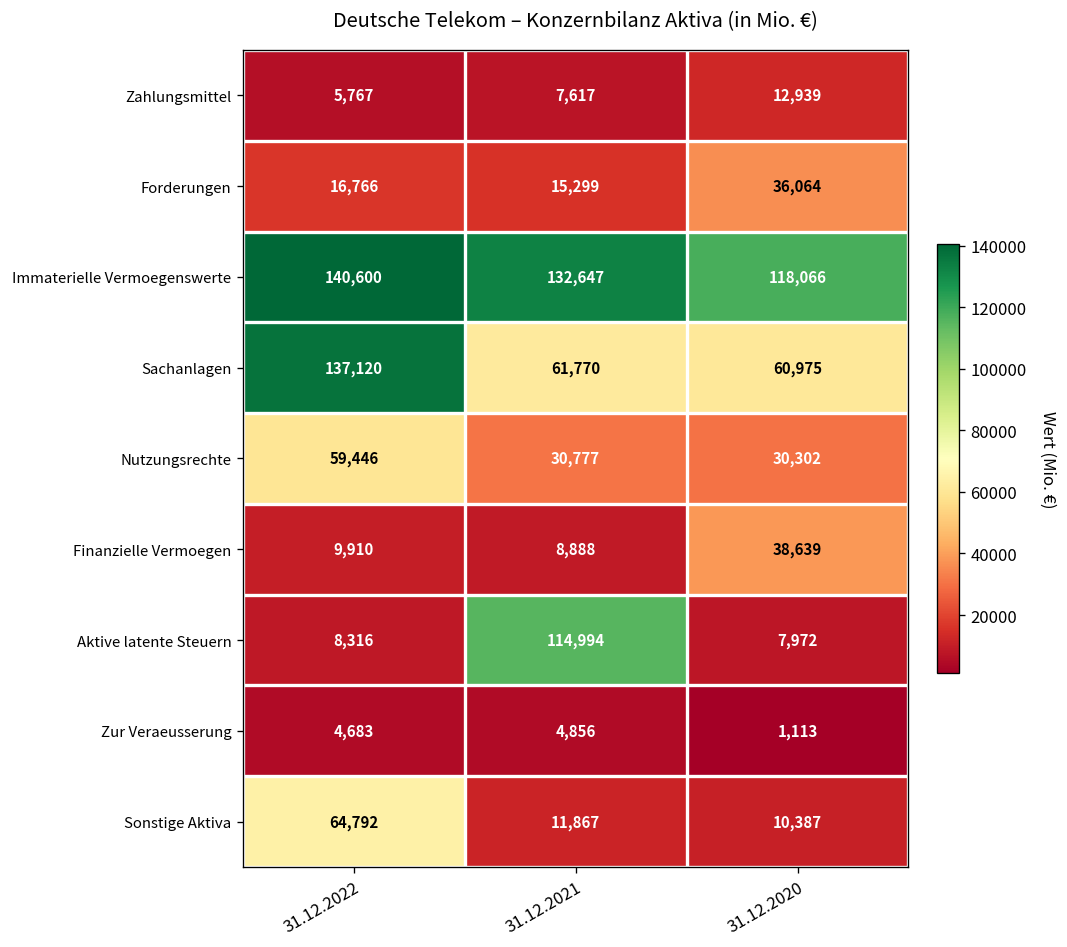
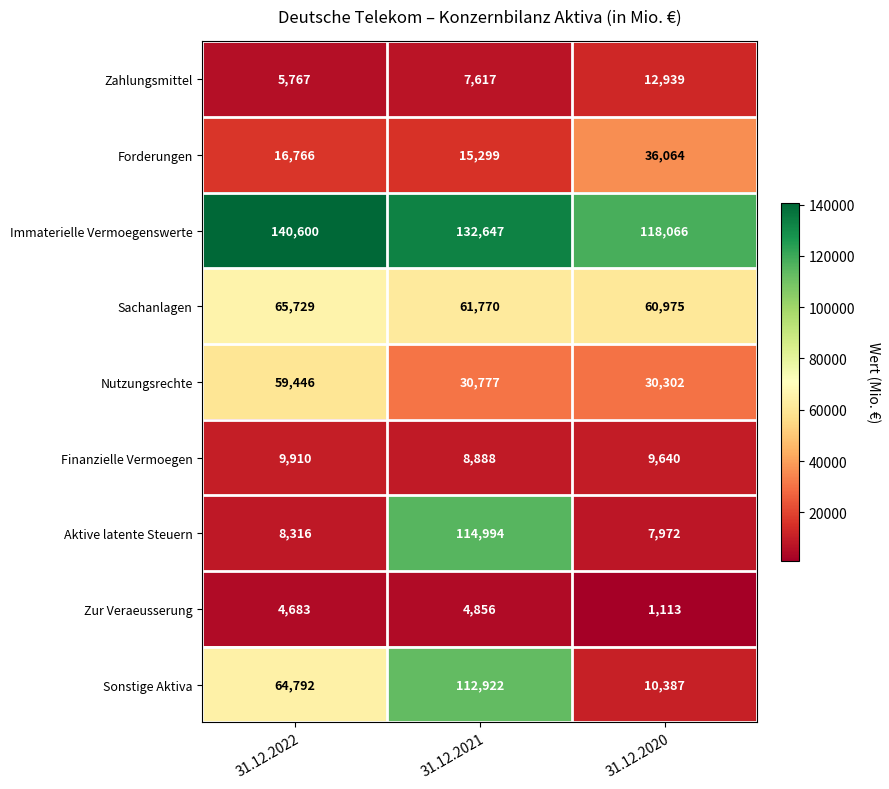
Sachanlagen, 31.12.2022: 137,120 -> 65,729
Finanzielle Vermoegen, 31.12.2020: 38,639 -> 9,640
Sonstige Aktiva, 31.12.2021: 11,867 -> 112,922
